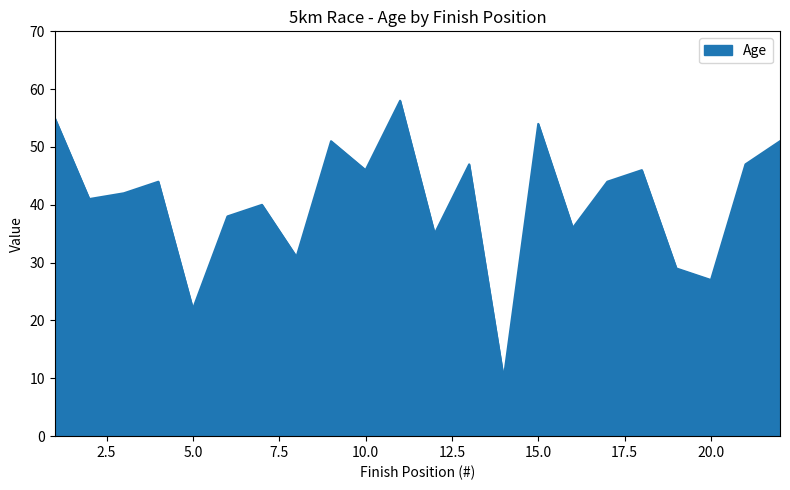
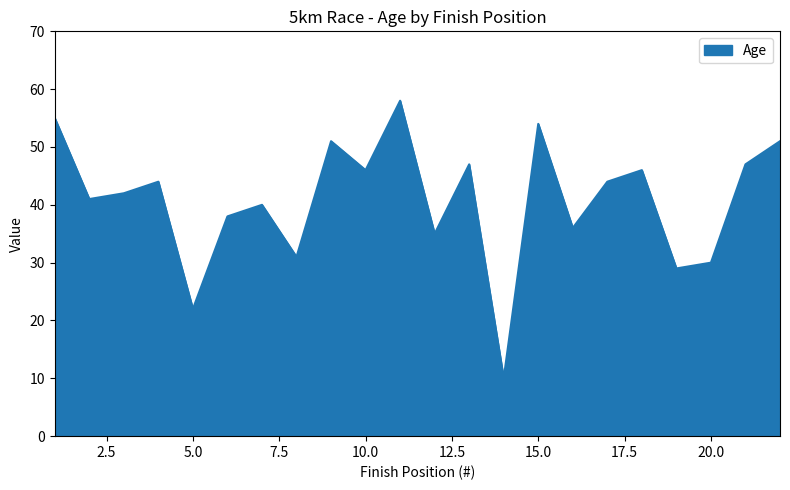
20.0: 27 -> 30
